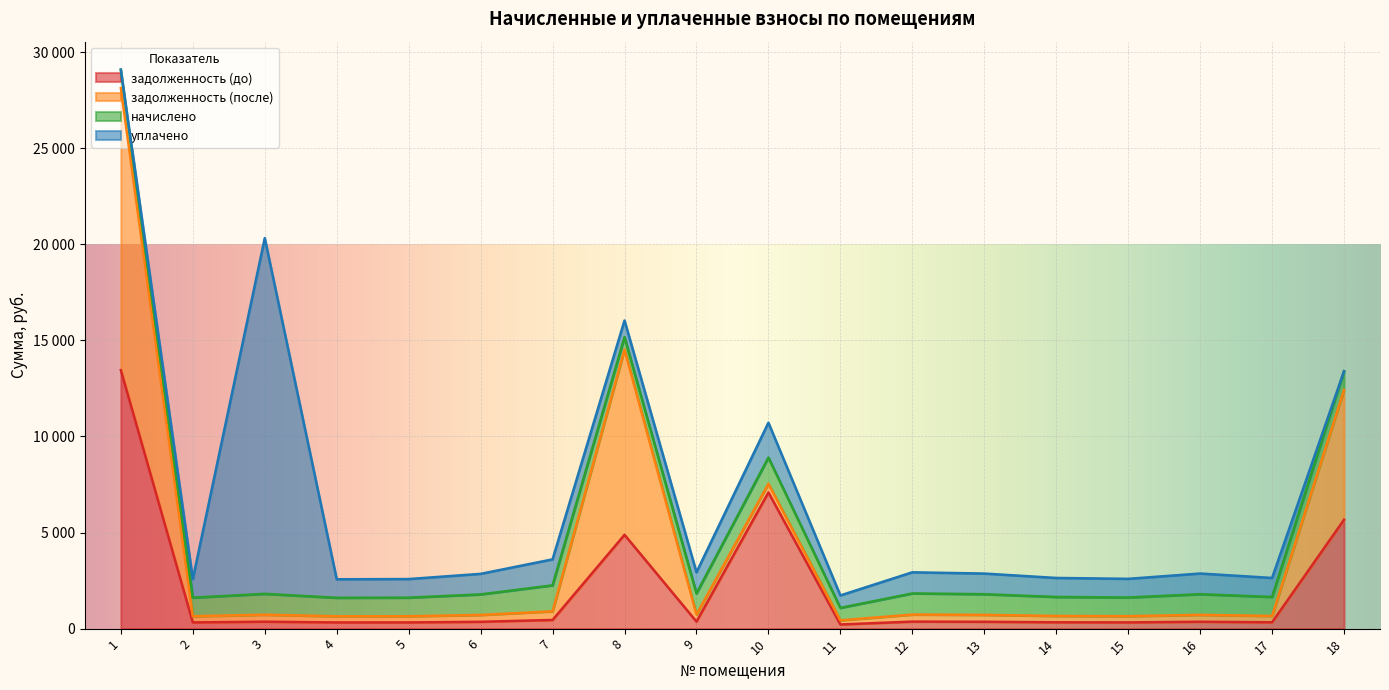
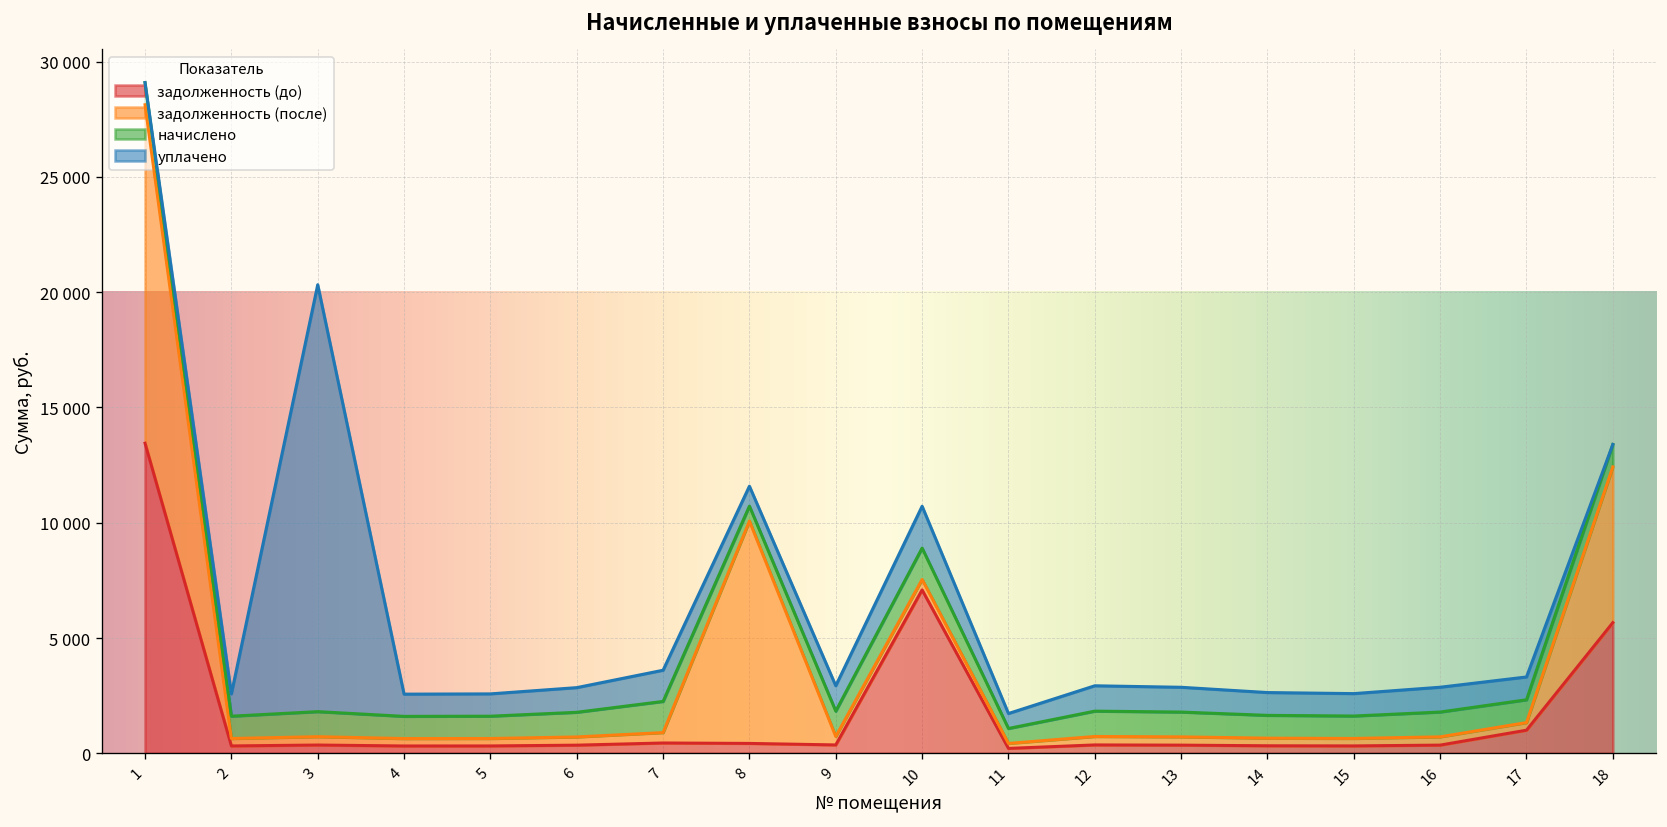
задолженность (до), 8: 4900 -> 400
задолженность (до), 17: 300 -> 1000
